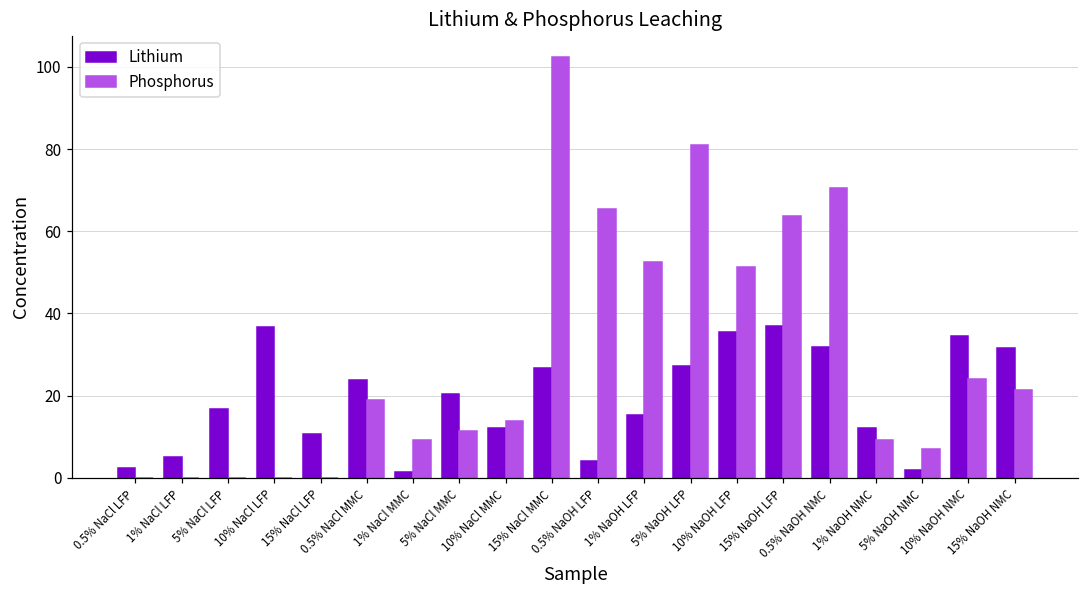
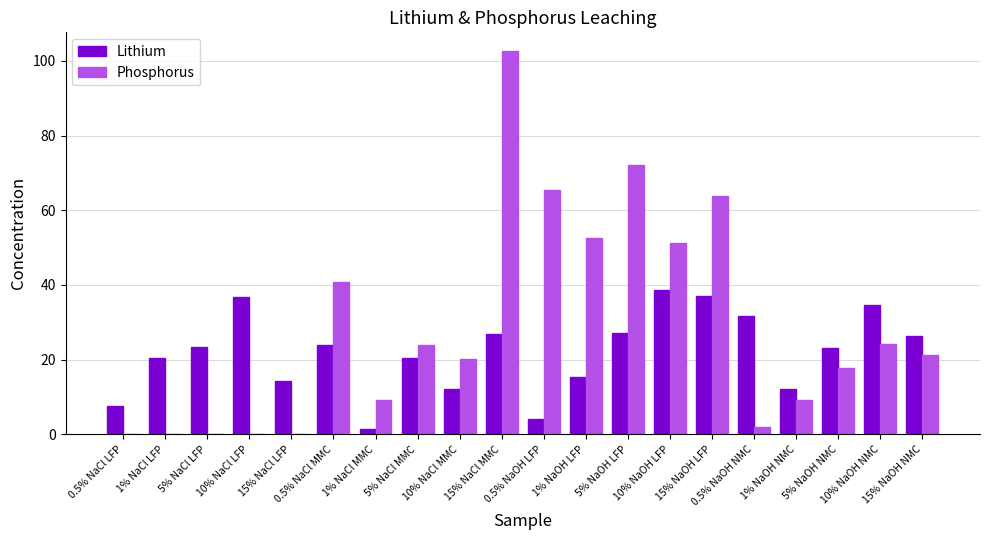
Lithium, 0.5% NaCl LFP: 2 -> 8
Lithium, 1% NaCl LFP: 5 -> 20
Lithium, 5% NaCl LFP: 17 -> 23
Lithium, 15% NaCl LFP: 11 -> 14
Phosphorus, 0.5% NaCl MMC: 19 -> 41
Phosphorus, 5% NaCl MMC: 11 -> 24
Phosphorus, 10% NaCl MMC: 14 -> 20
Phosphorus, 5% NaOH LFP: 81 -> 72
Lithium, 10% NaOH LFP: 35 -> 39
Phosphorus, 0.5% NaOH NMC: 71 -> 2
Lithium, 5% NaOH NMC: 2 -> 23
Phosphorus, 5% NaOH NMC: 7 -> 18
Lithium, 15% NaOH NMC: 32 -> 26
